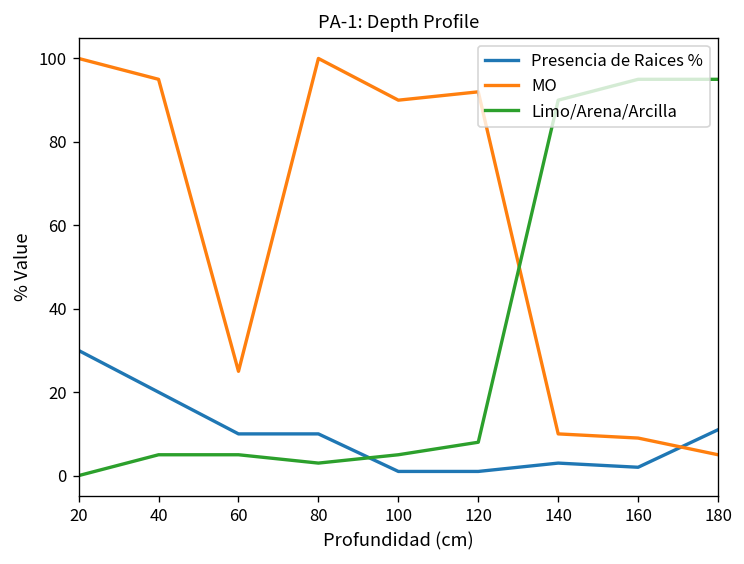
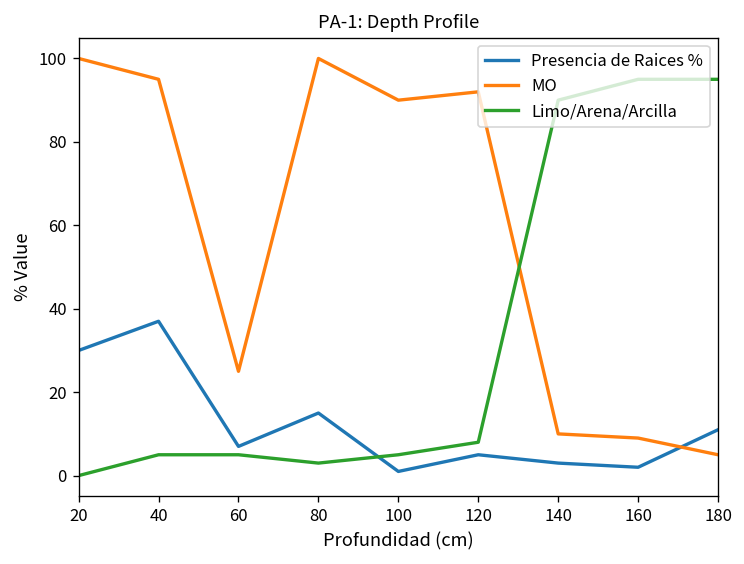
Presencia de Raices %, 40: 20 -> 37
Presencia de Raices %, 60: 10 -> 7
Presencia de Raices %, 80: 10 -> 15
Presencia de Raices %, 120: 1 -> 5
